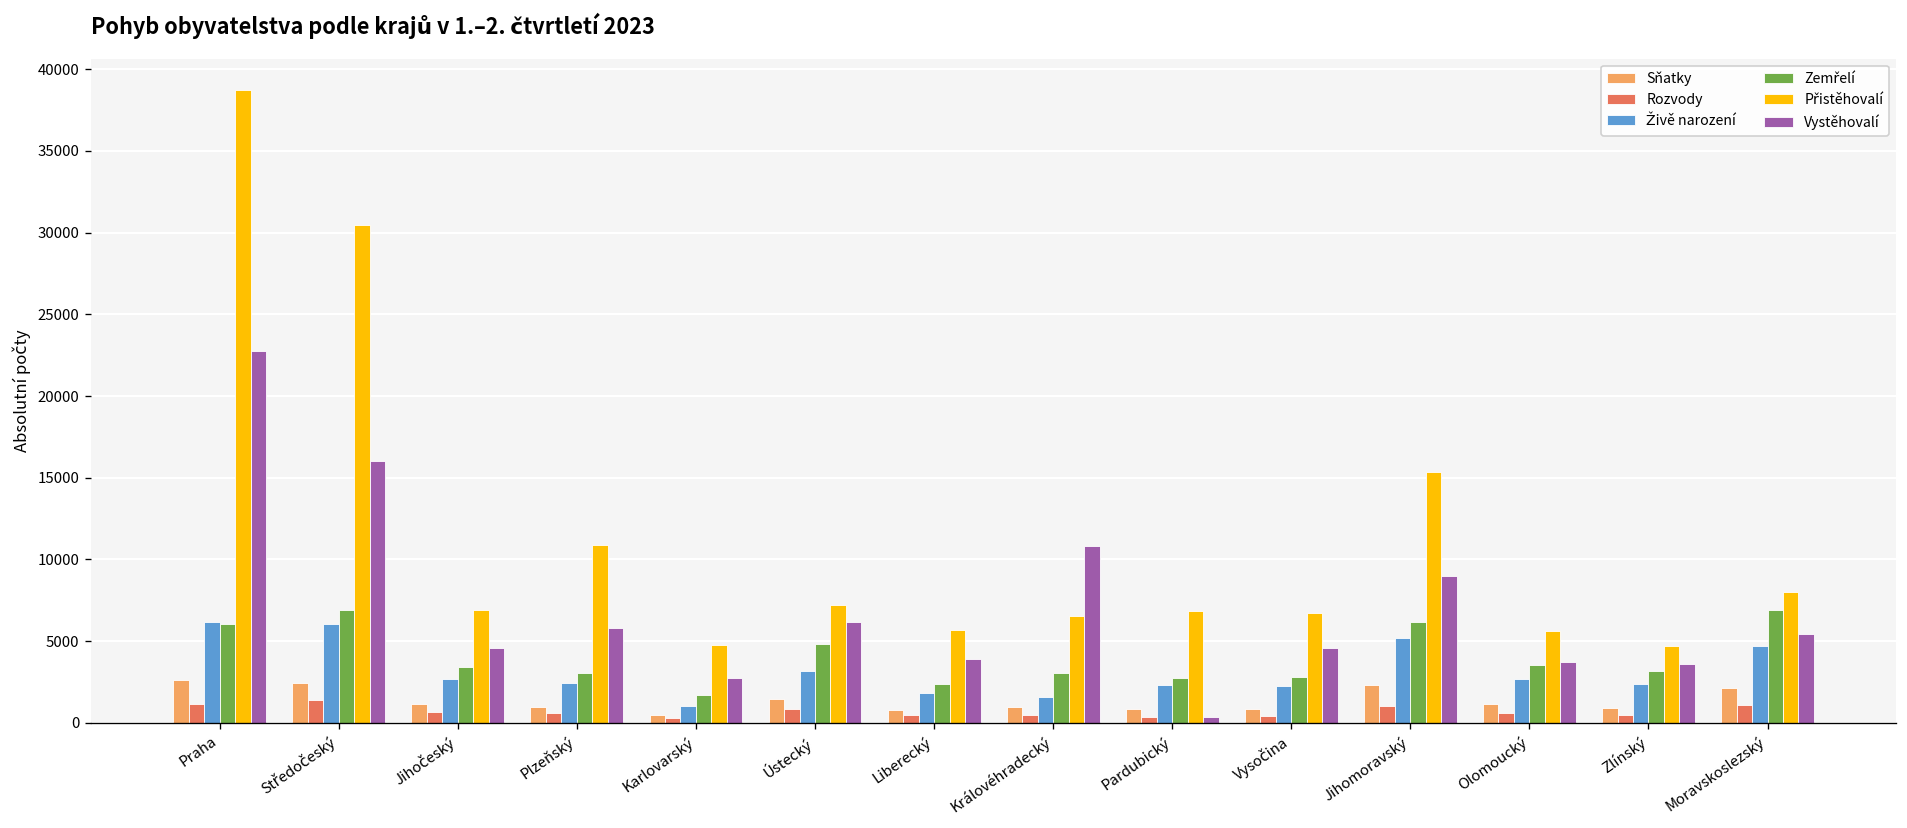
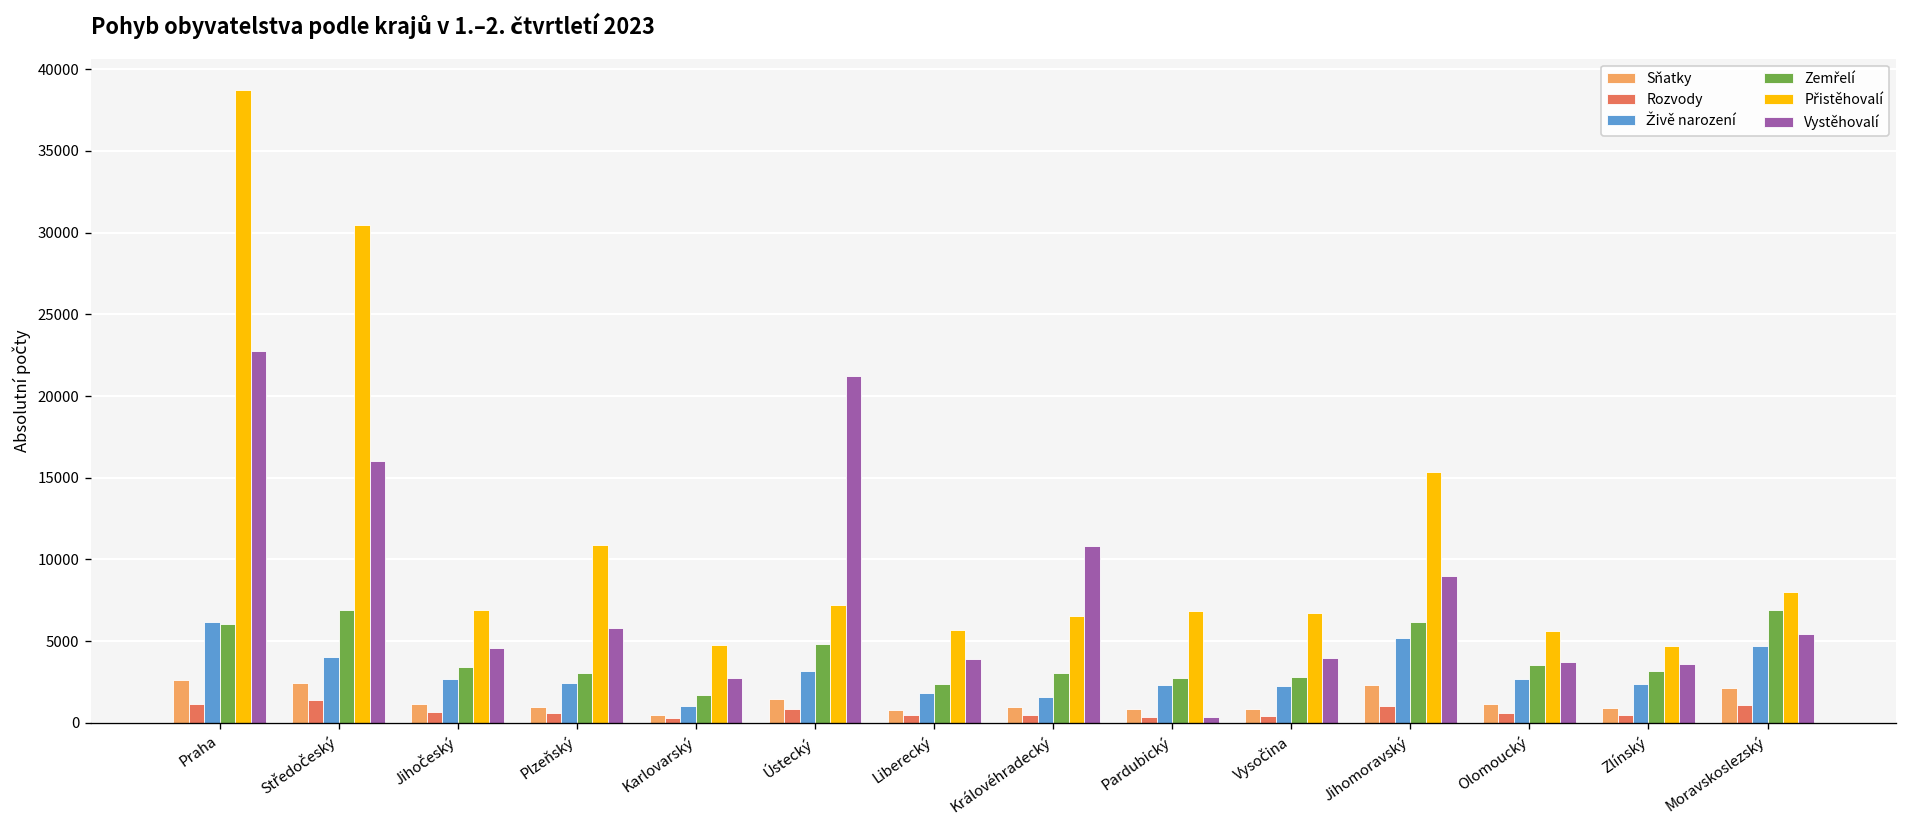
Živě narození, Středočeský: 6100 -> 4000
Vystěhovalí, Ústecký: 6200 -> 21200
Vystěhovalí, Vysočina: 4600 -> 4000
